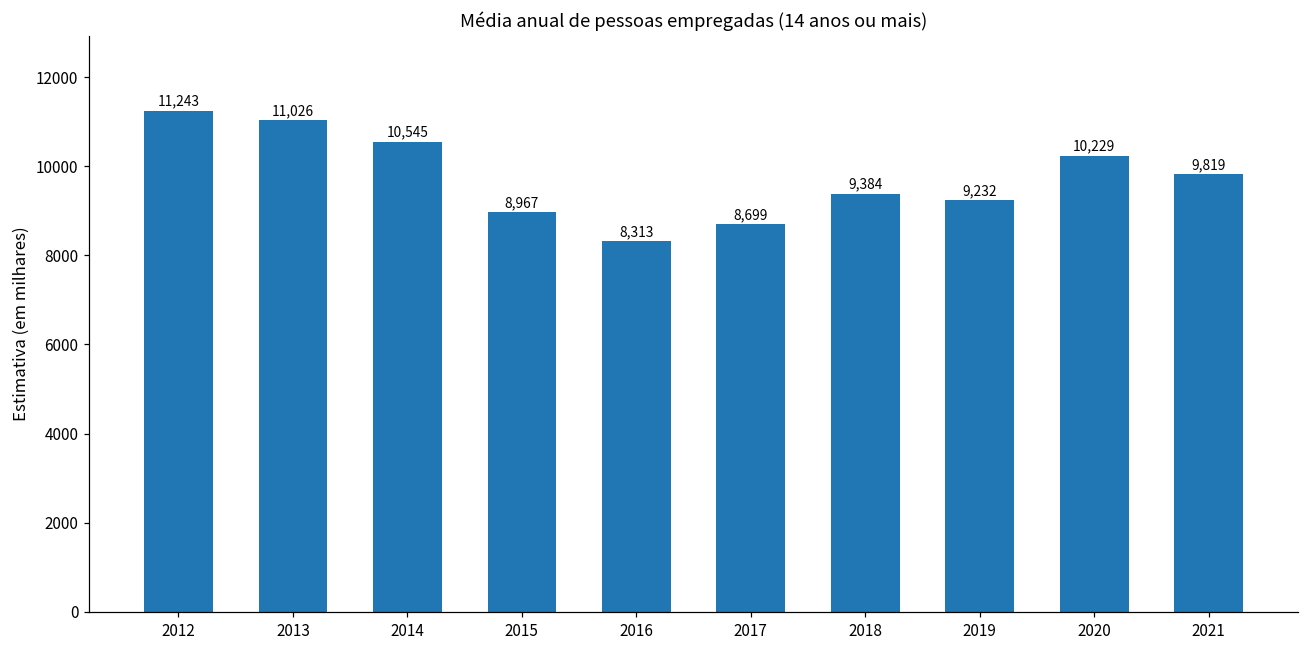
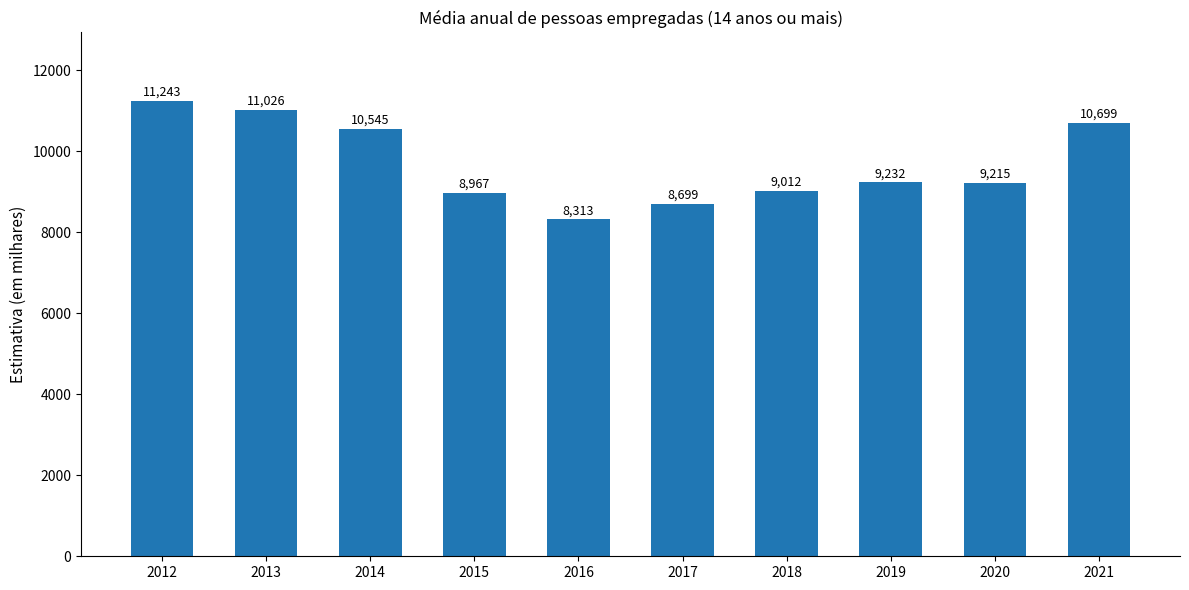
2018: 9,384 -> 9,012
2020: 10,229 -> 9,215
2021: 9,819 -> 10,699
